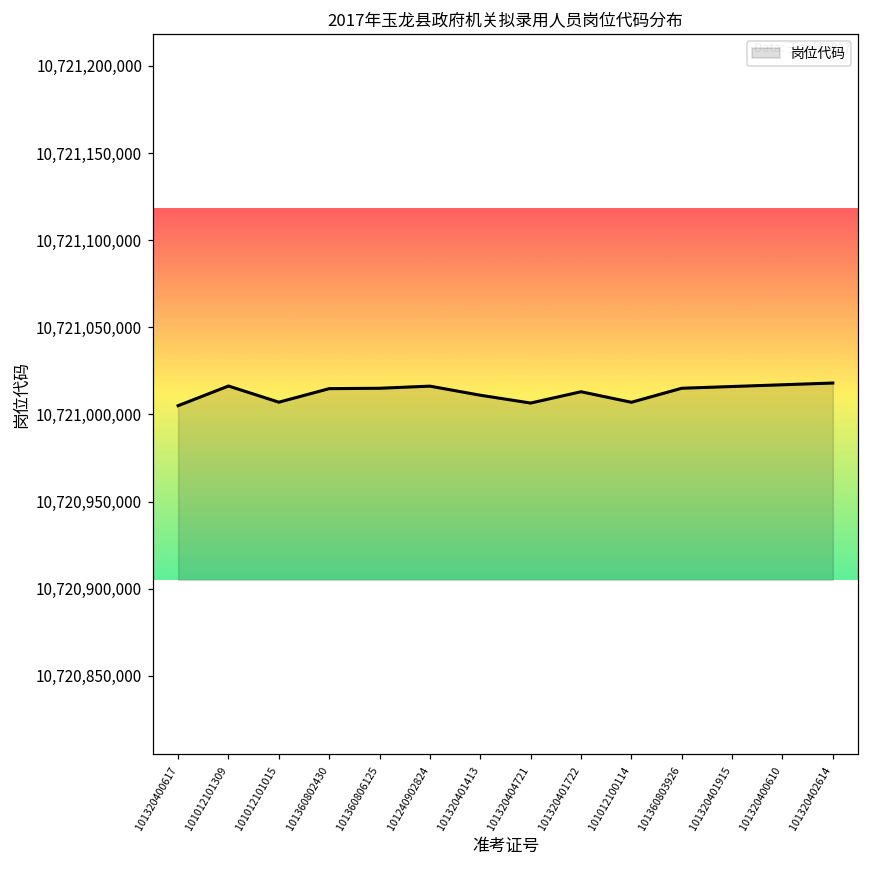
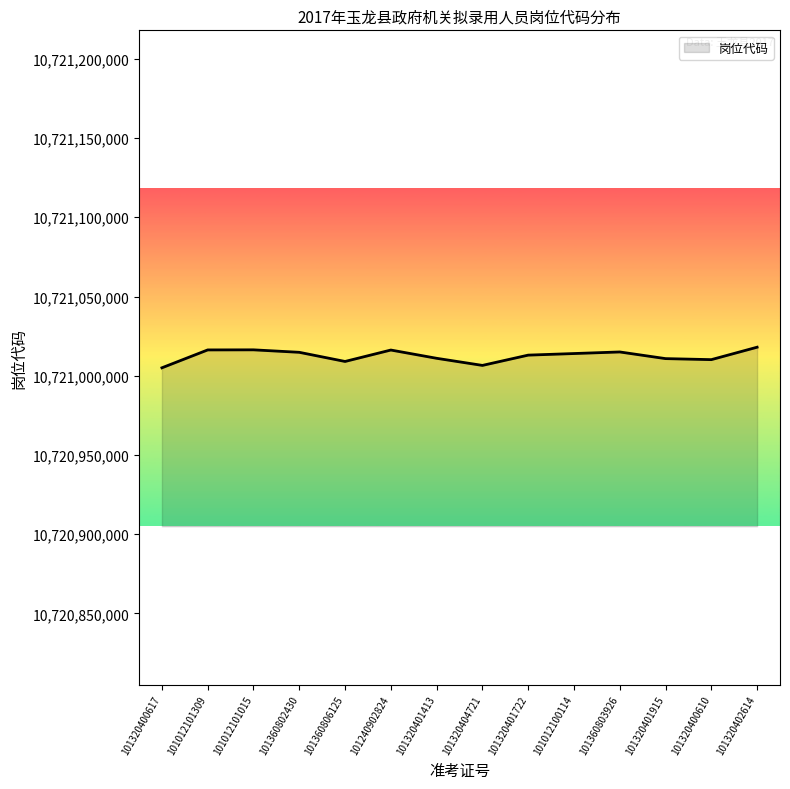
101012101015: 10,721,007,000 -> 10,721,016,000
101360806125: 10,721,015,000 -> 10,721,009,000
101012100114: 10,721,007,000 -> 10,721,014,000
101320401915: 10,721,016,000 -> 10,721,011,000
101320400610: 10,721,017,000 -> 10,721,010,000
